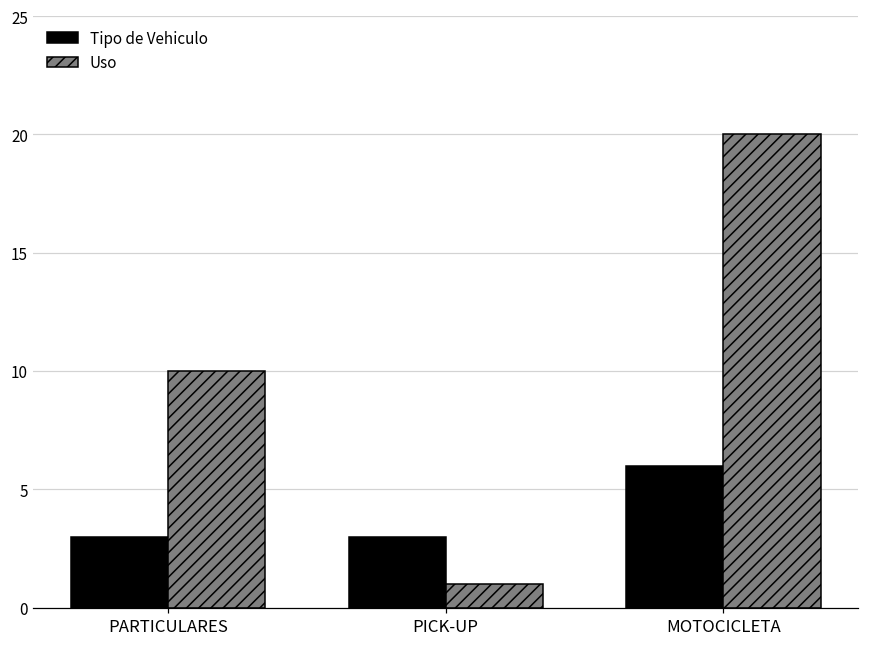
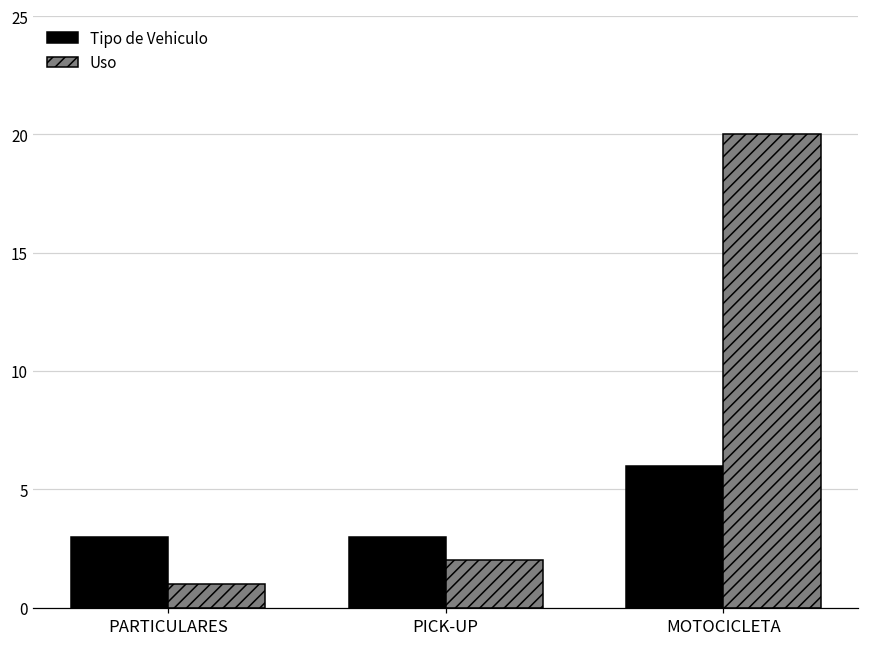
Uso, PARTICULARES: 10 -> 1
Uso, PICK-UP: 1 -> 2
